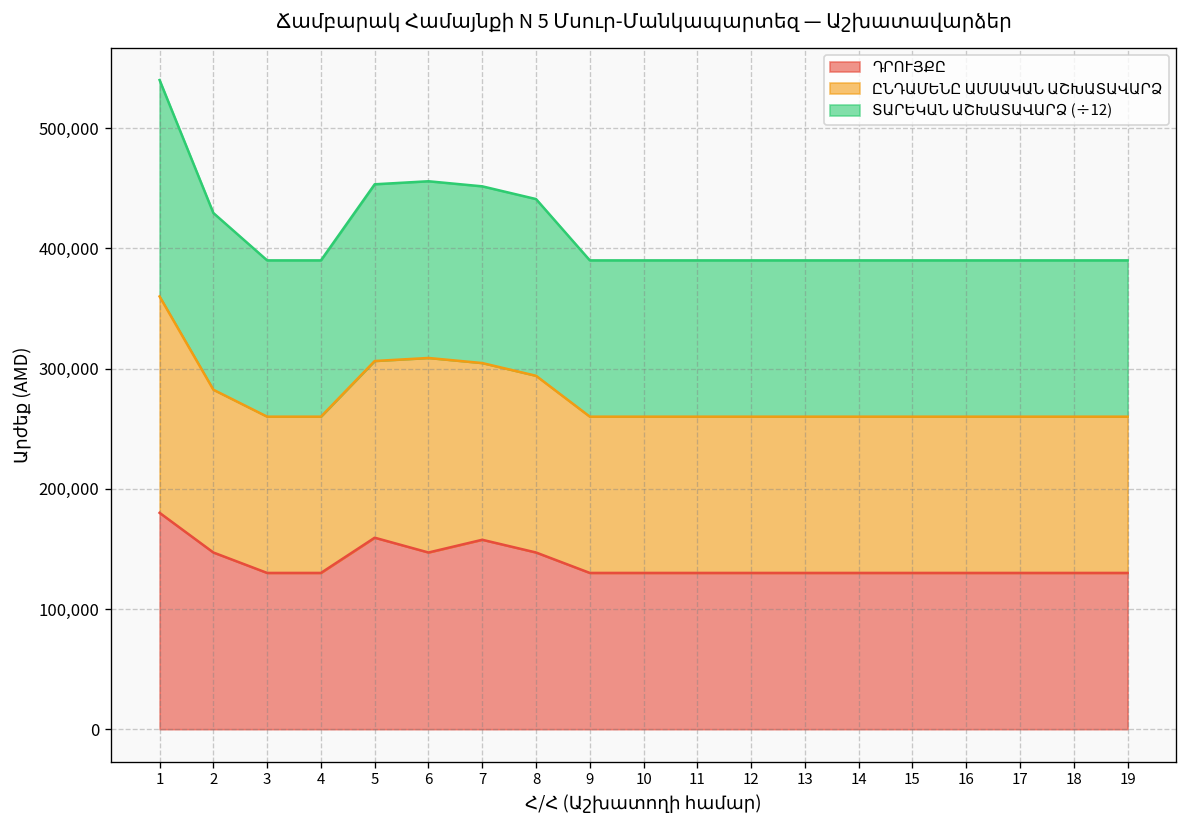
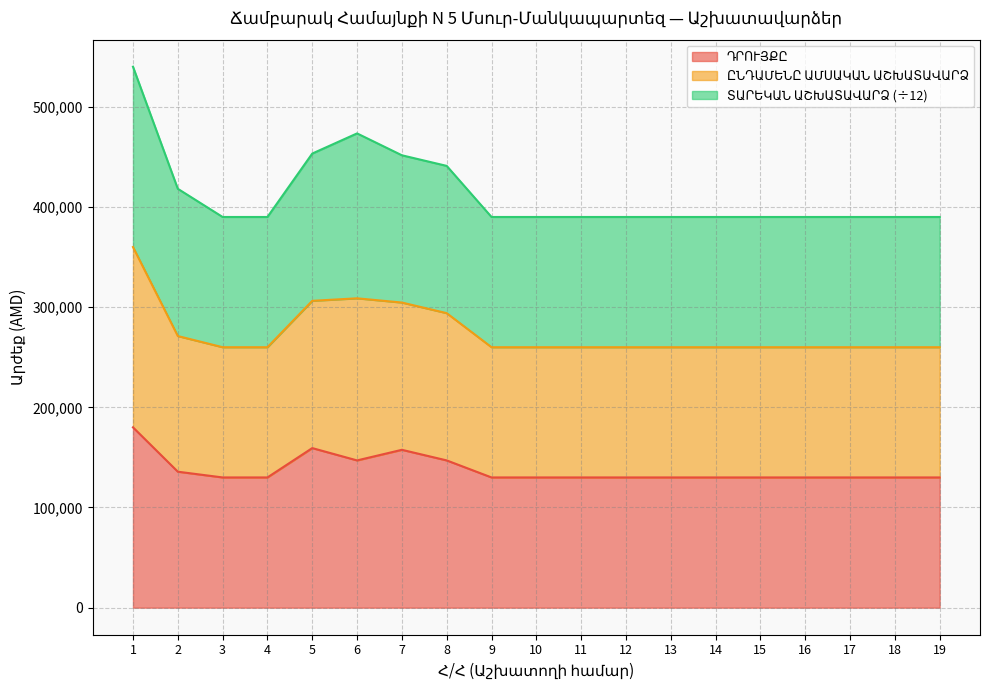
ԴՐՈՒՅՔԸ, 2: 147,000 -> 136,000
ՏԱՐԵԿԱՆ ԱՇԽԱՏԱՎԱՐՁ (÷12), 6: 147,000 -> 165,000
